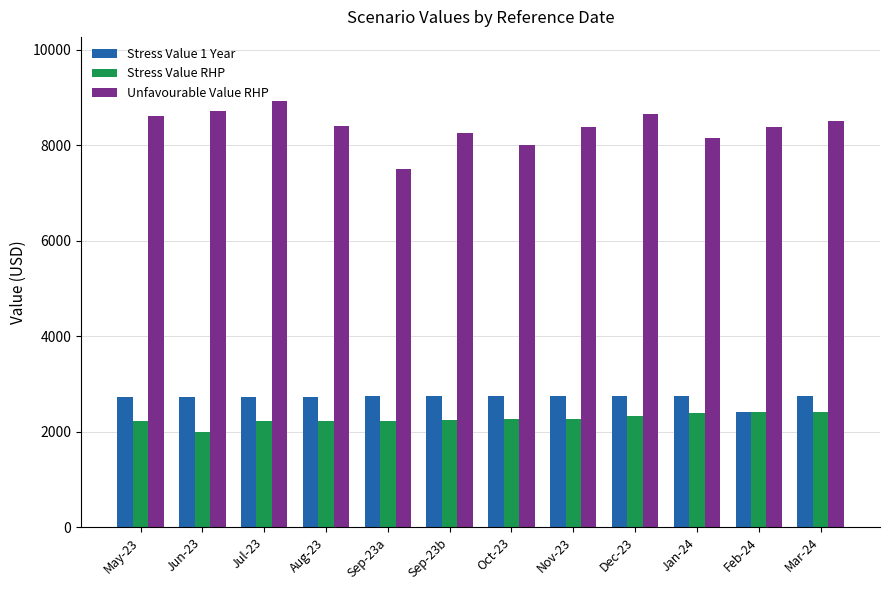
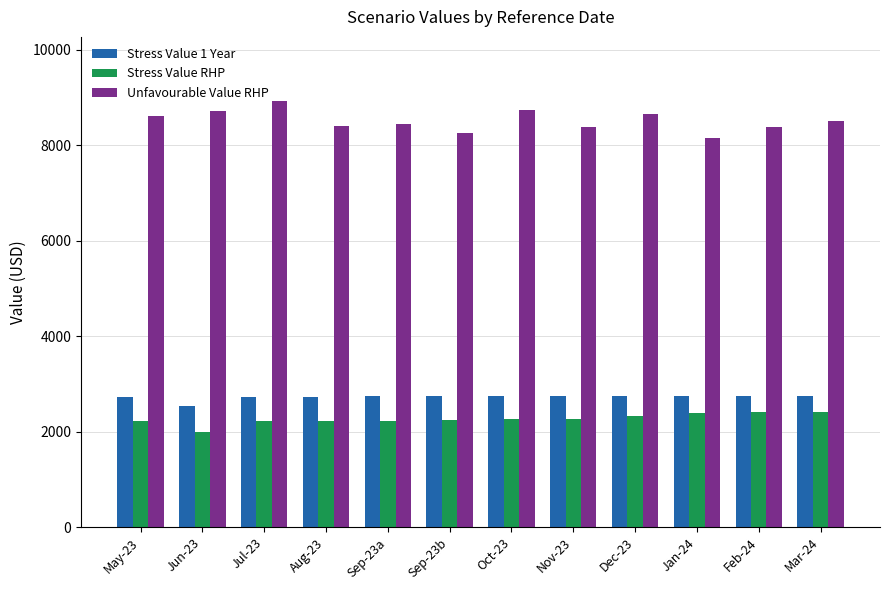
Stress Value 1 Year, Jun-23: 2700 -> 2500
Unfavourable Value RHP, Sep-23a: 7500 -> 8500
Unfavourable Value RHP, Oct-23: 8000 -> 8700
Stress Value 1 Year, Feb-24: 2400 -> 2800
